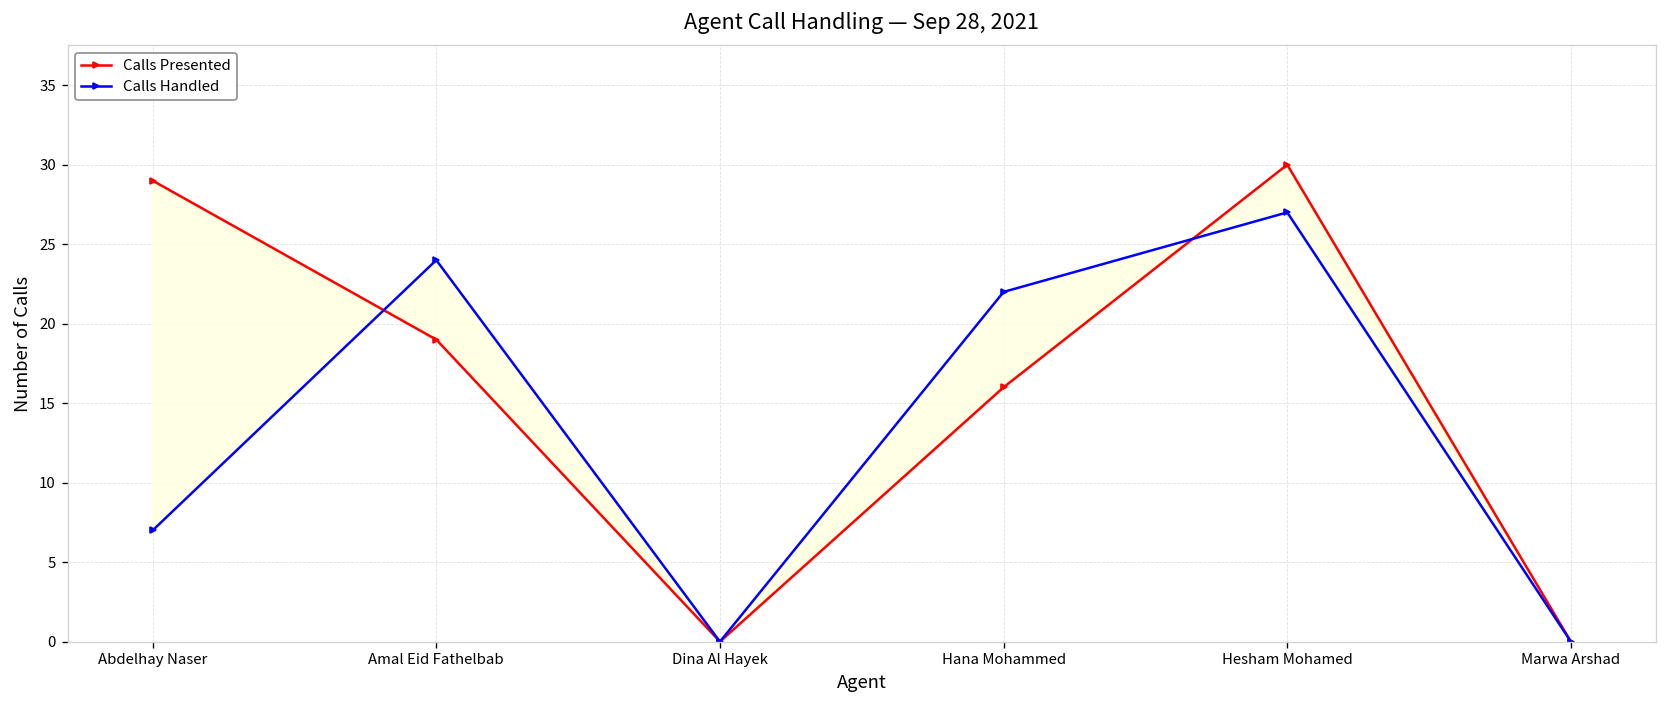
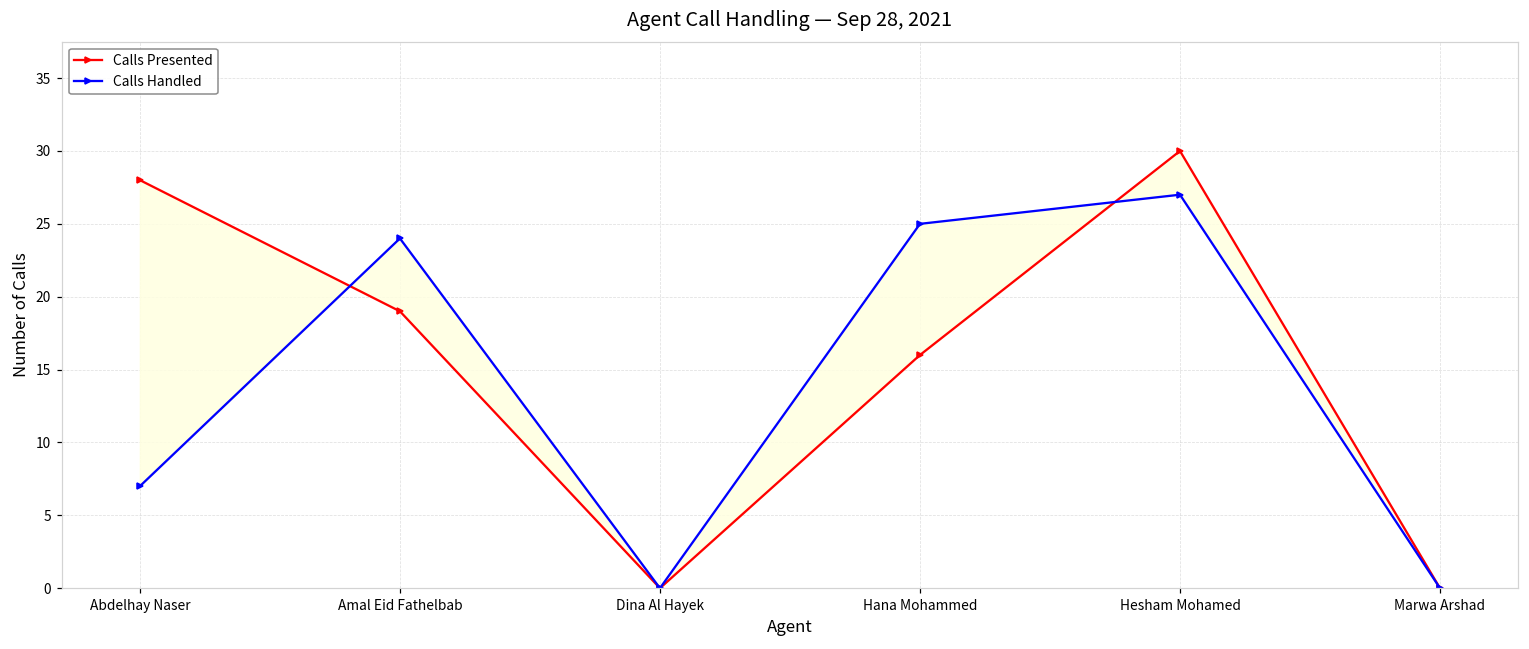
Calls Presented, Abdelhay Naser: 29 -> 28
Calls Handled, Hana Mohammed: 22 -> 25
